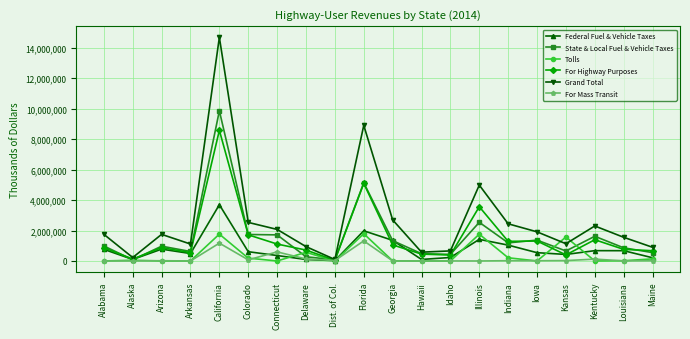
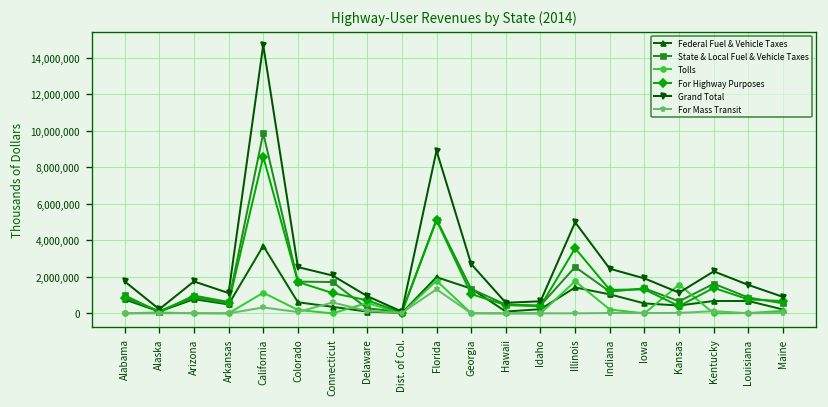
Tolls, California: 1,800,000 -> 1,100,000
For Mass Transit, California: 1,200,000 -> 300,000
